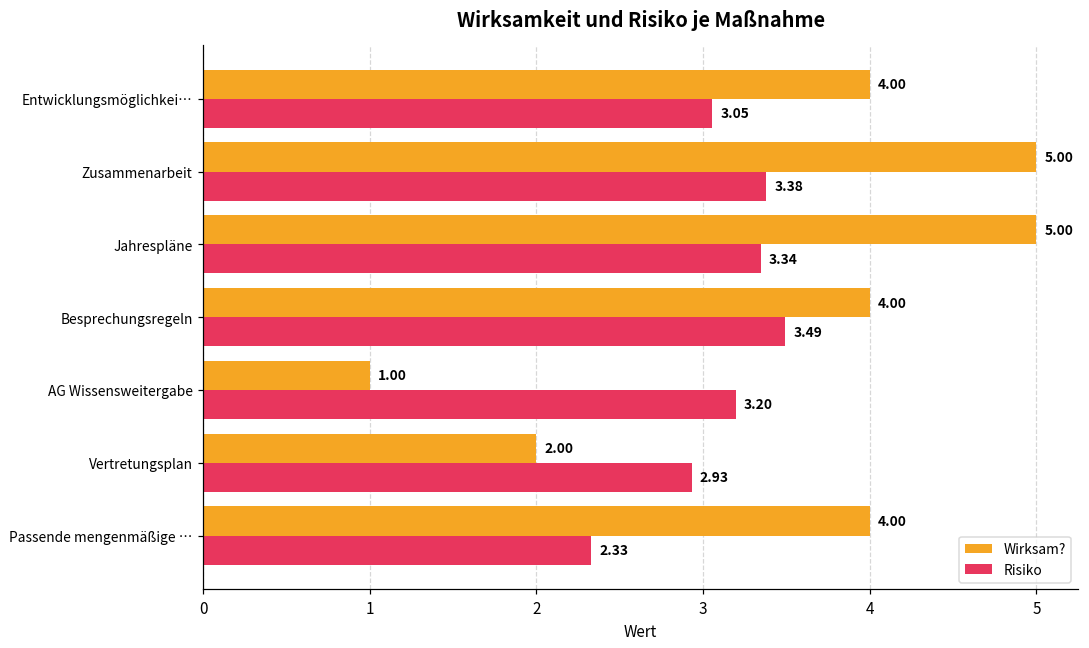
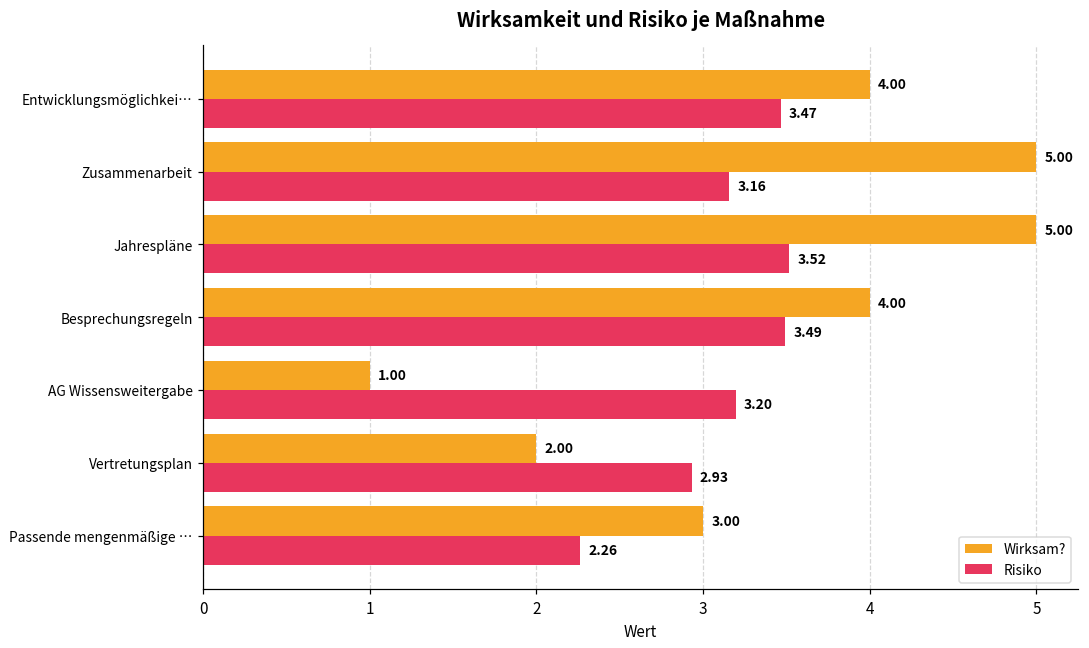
Risiko, Entwicklungsmöglichkei…: 3.05 -> 3.47
Risiko, Zusammenarbeit: 3.38 -> 3.16
Risiko, Jahrespläne: 3.34 -> 3.52
Wirksam?, Passende mengenmäßige …: 4.00 -> 3.00
Risiko, Passende mengenmäßige …: 2.33 -> 2.26
